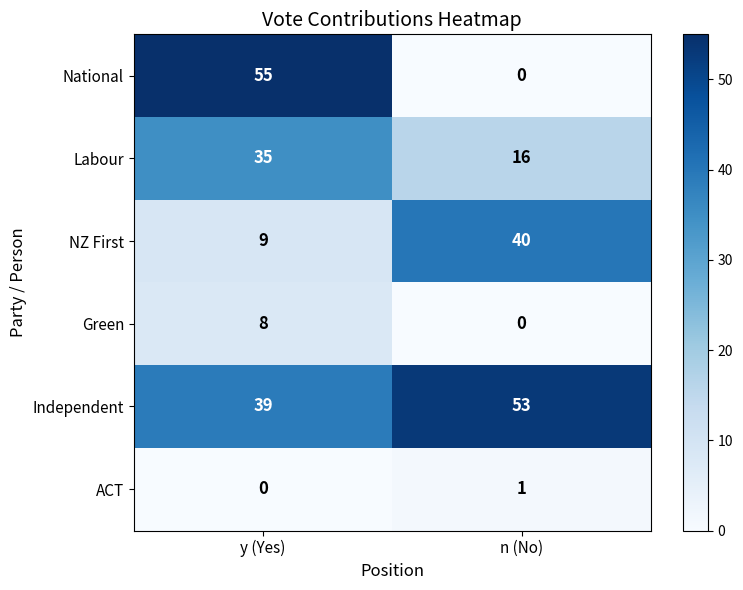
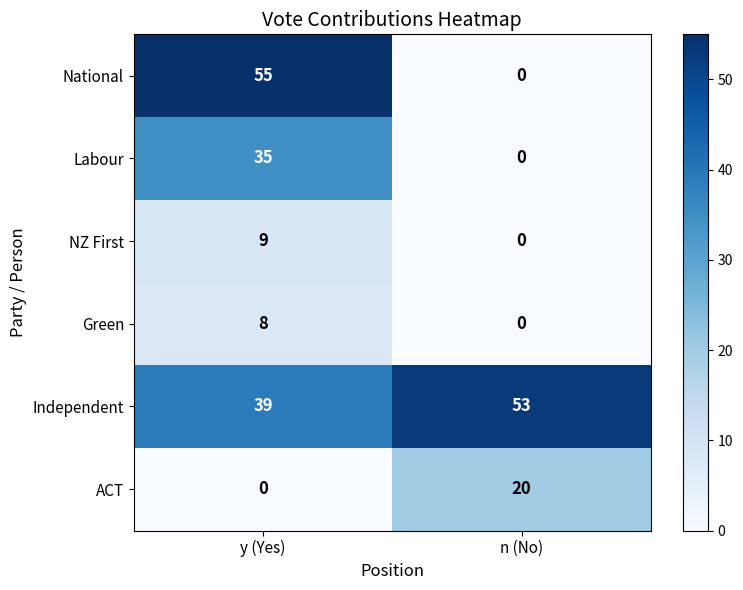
Labour, n (No): 16 -> 0
NZ First, n (No): 40 -> 0
ACT, n (No): 1 -> 20
